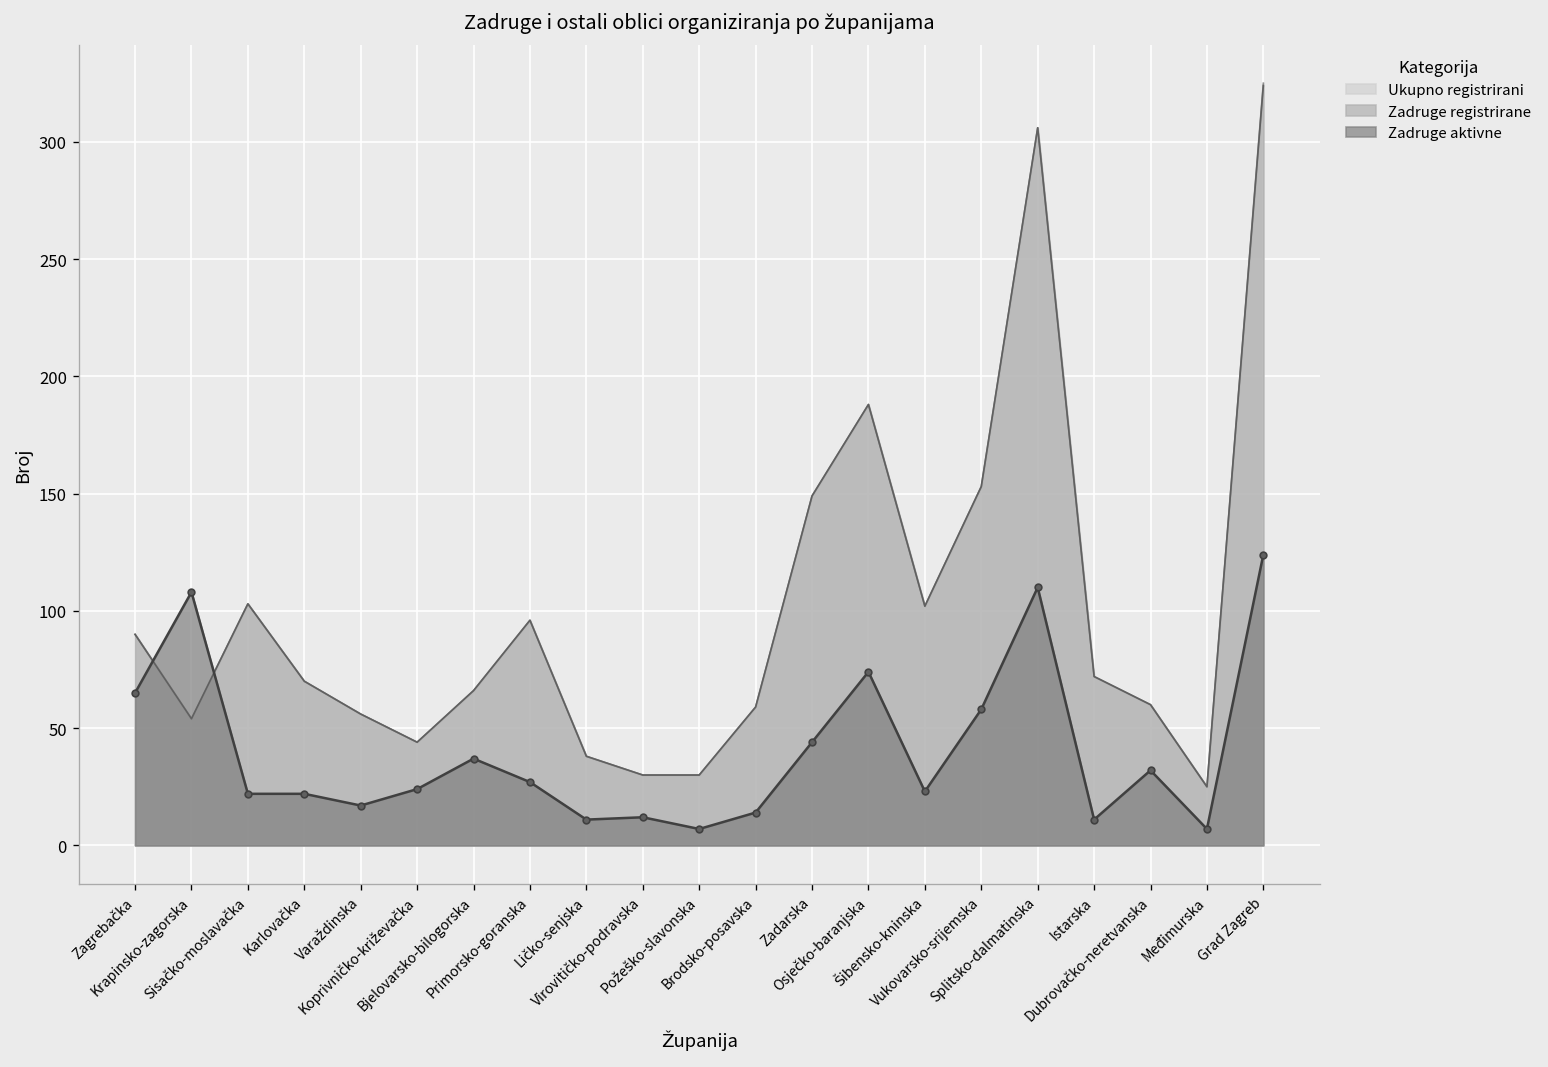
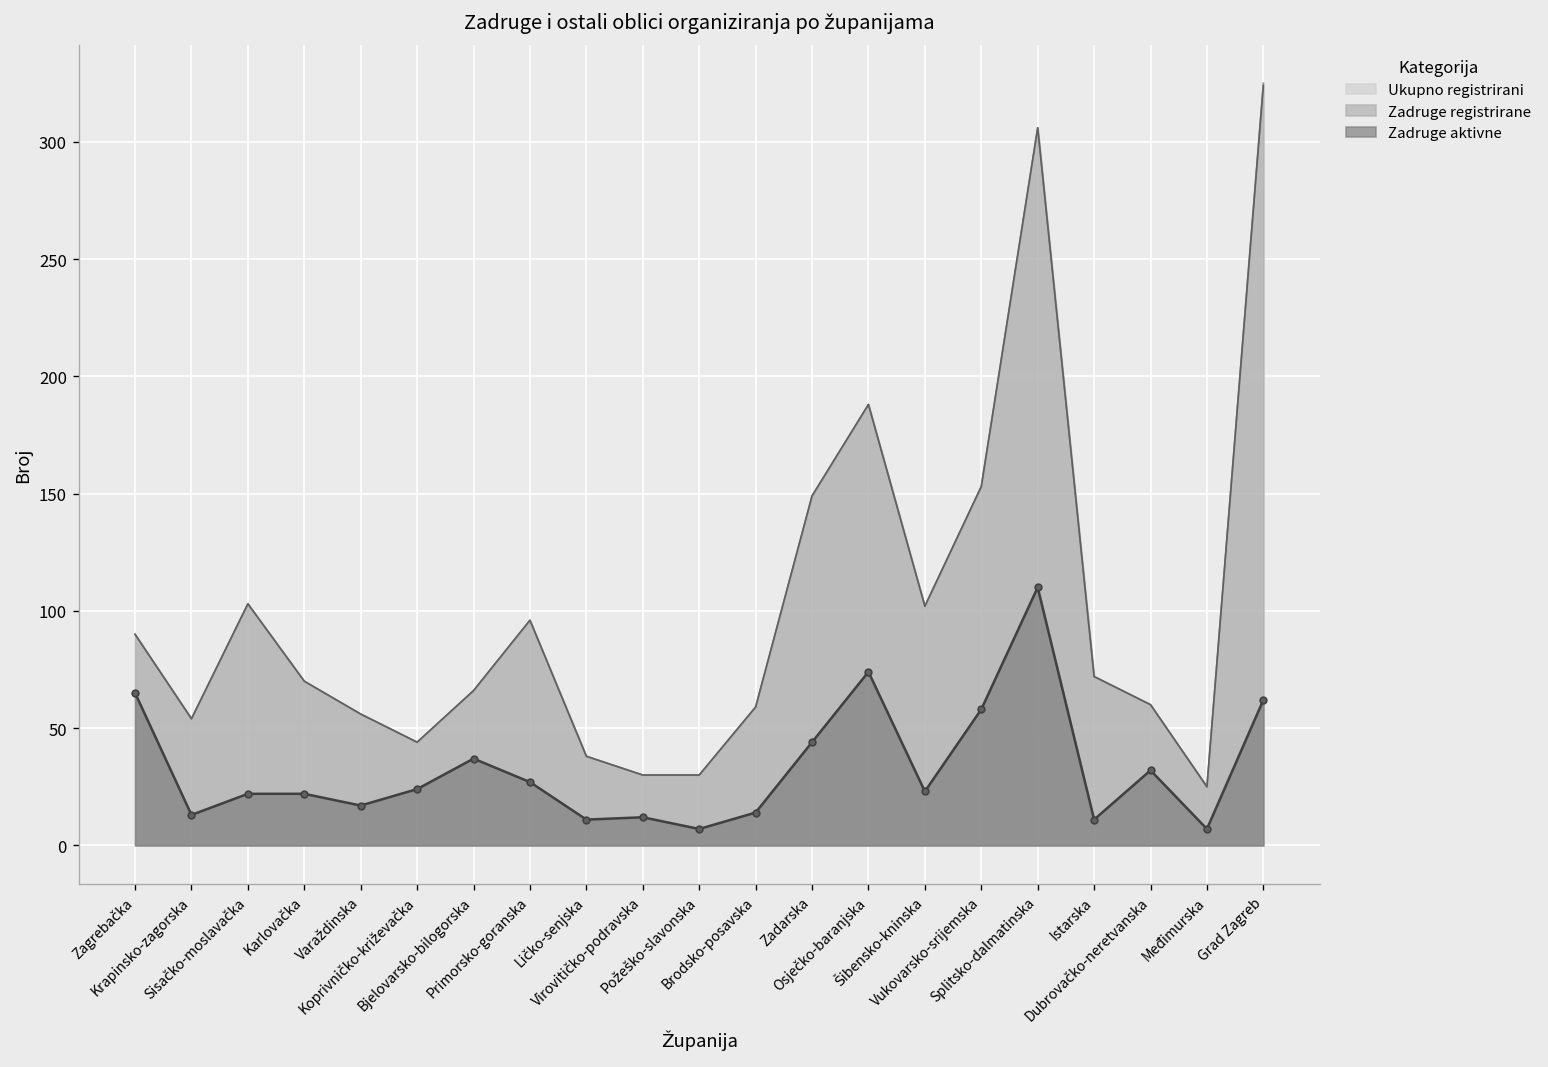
Zadruge aktivne, Krapinsko-zagorska: 108 -> 13
Zadruge aktivne, Grad Zagreb: 124 -> 62
